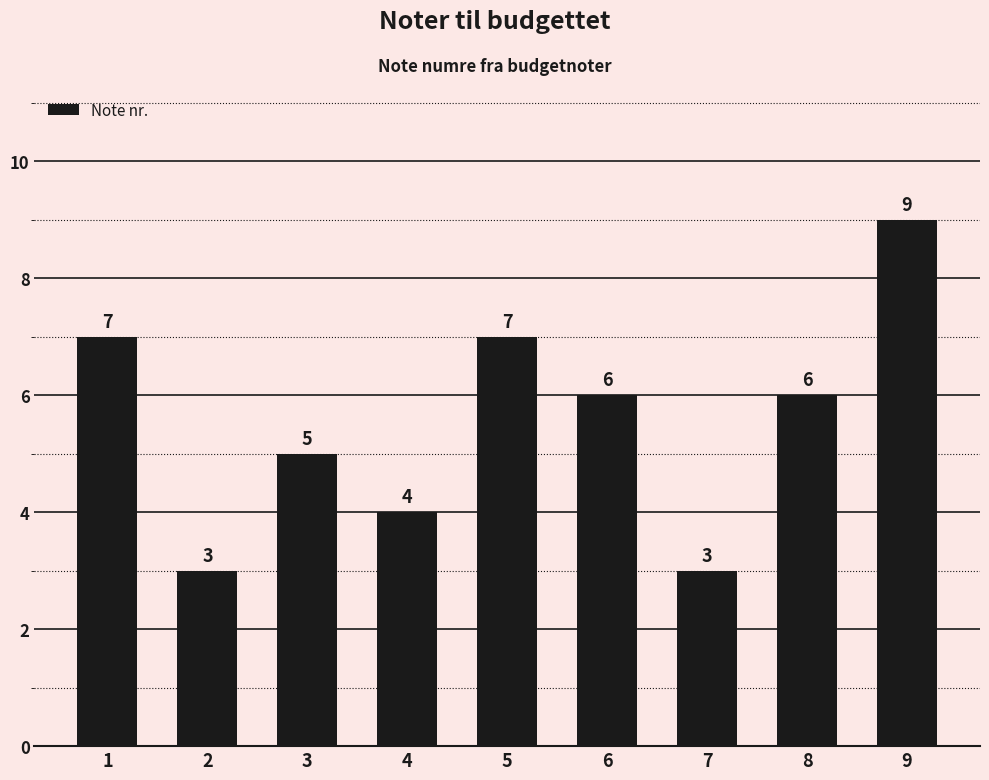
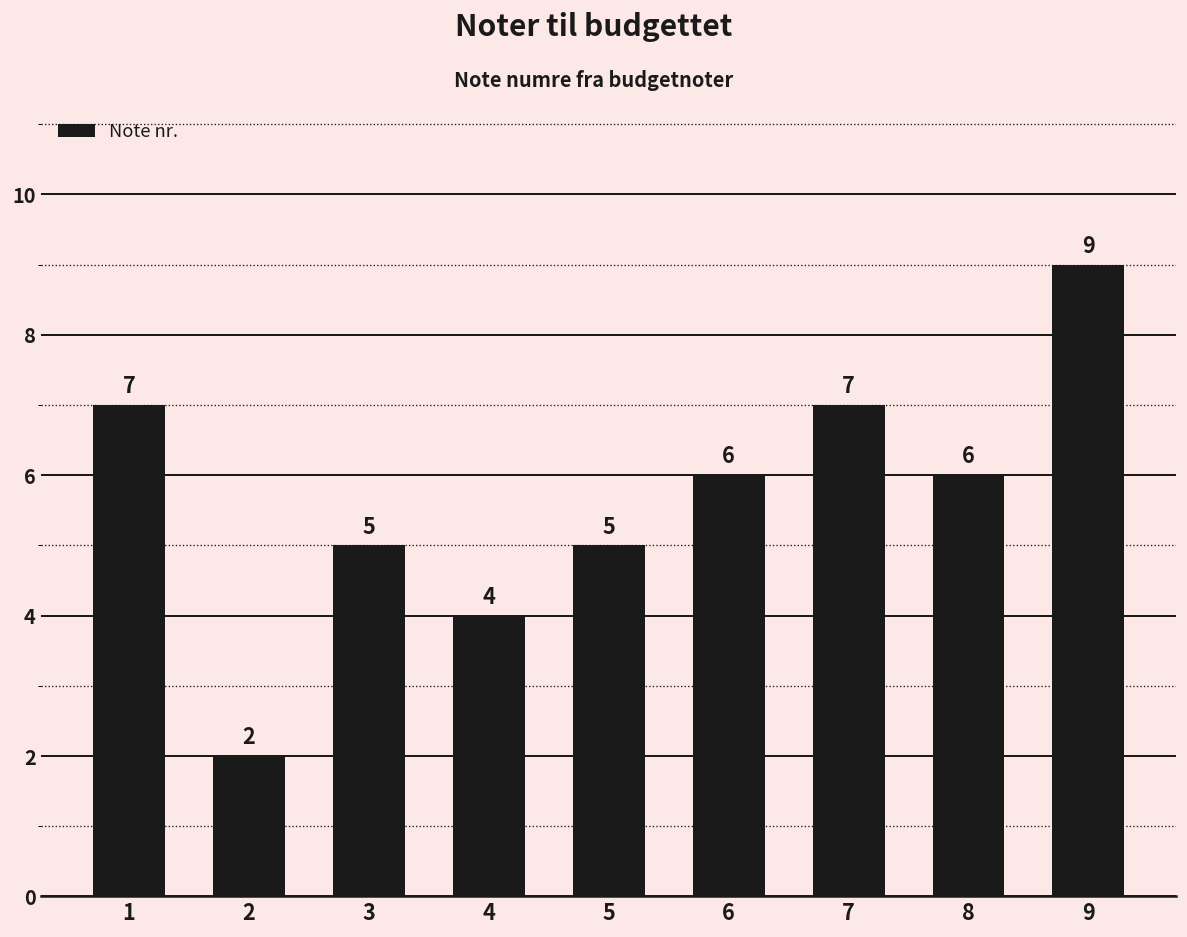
2: 3 -> 2
5: 7 -> 5
7: 3 -> 7
